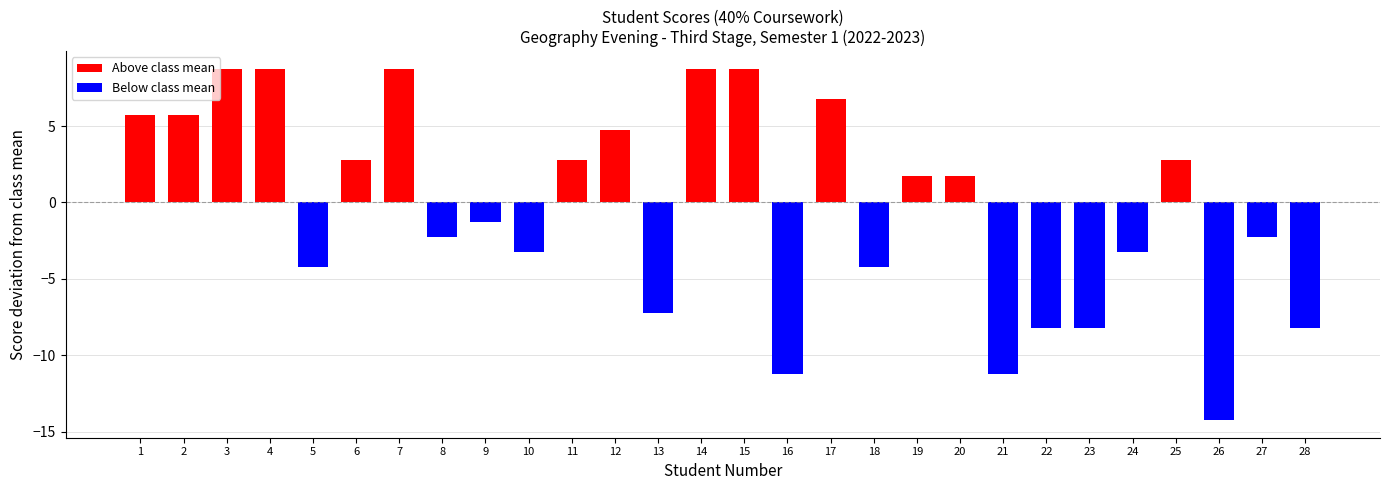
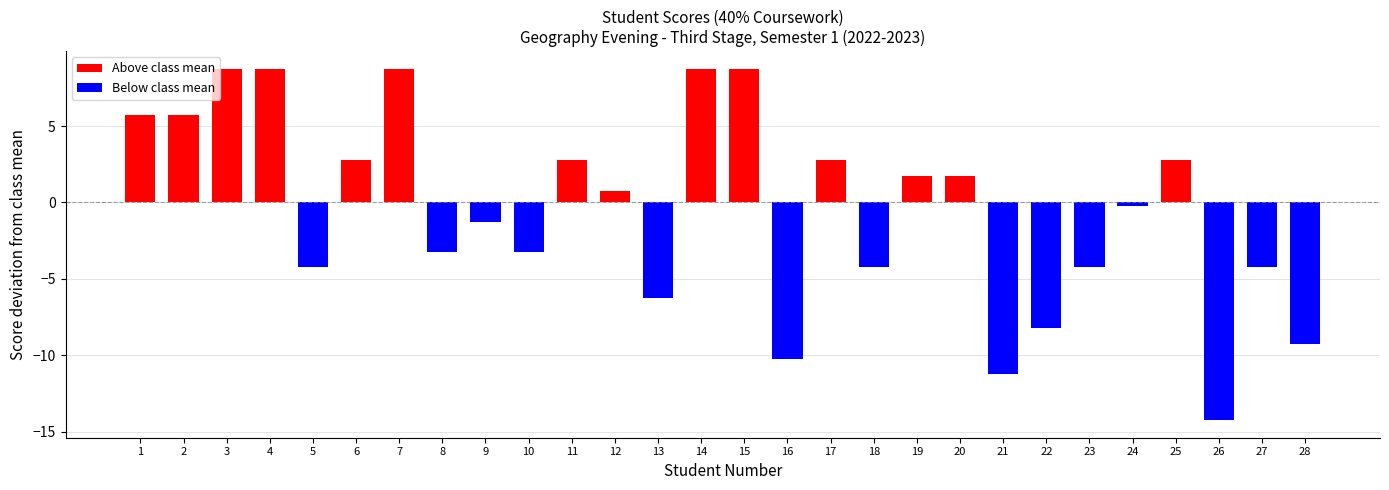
8: -2.3 -> -3.3
12: 4.8 -> 0.8
13: -7.3 -> -6.3
16: -11.3 -> -10.3
17: 6.8 -> 2.8
23: -8.3 -> -4.3
24: -3.3 -> -0.3
27: -2.3 -> -4.3
28: -8.3 -> -9.3
